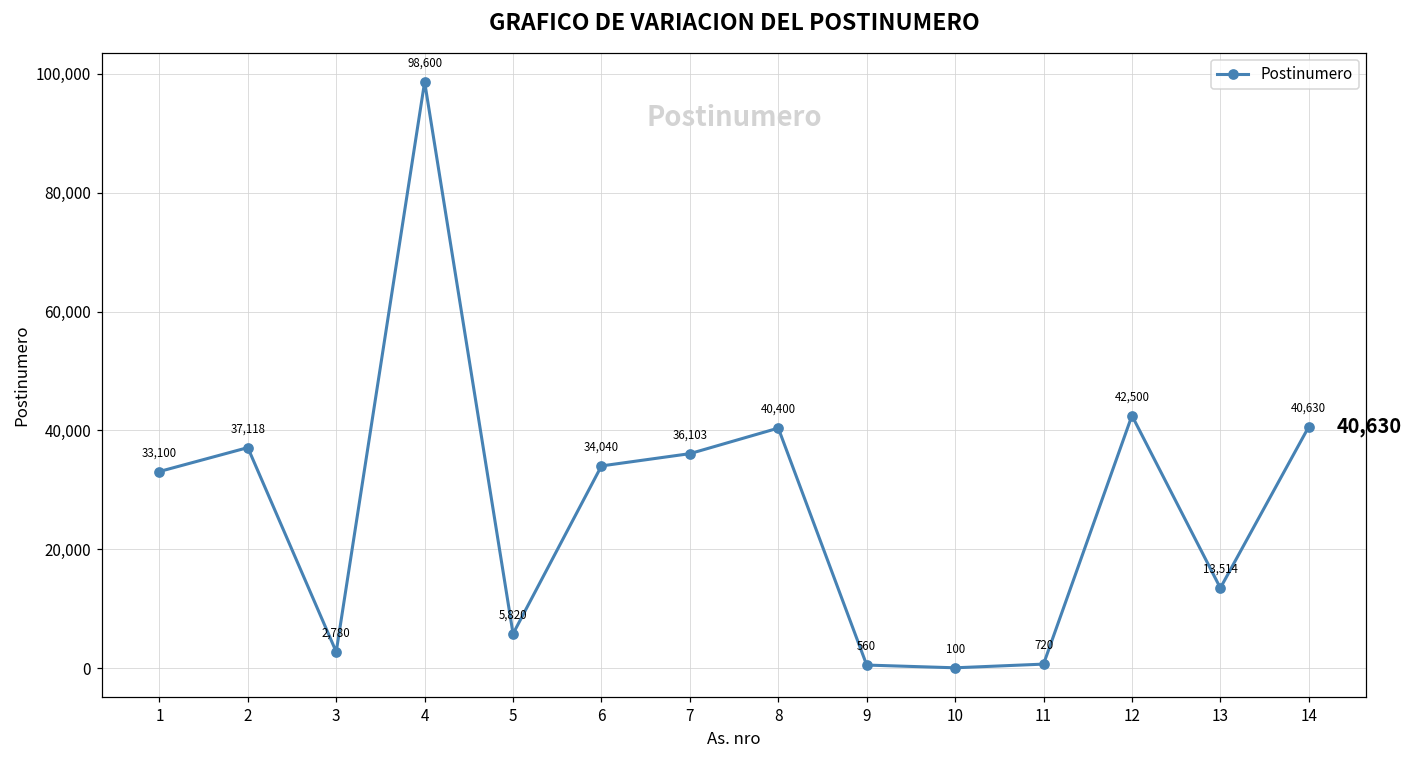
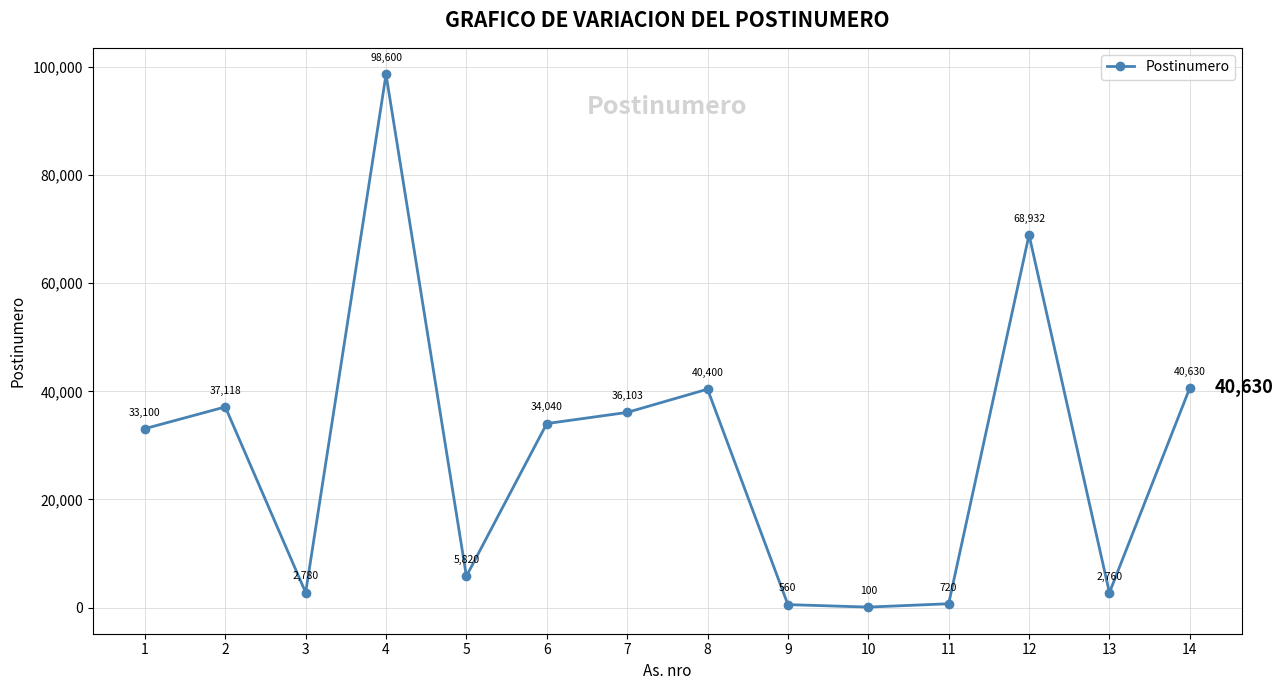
12: 42,500 -> 68,932
13: 13,514 -> 2,760
